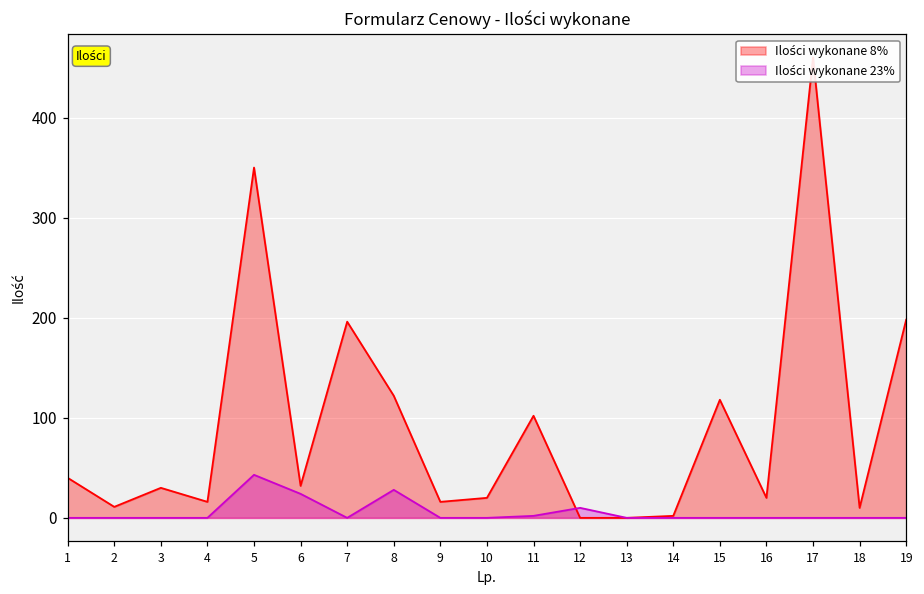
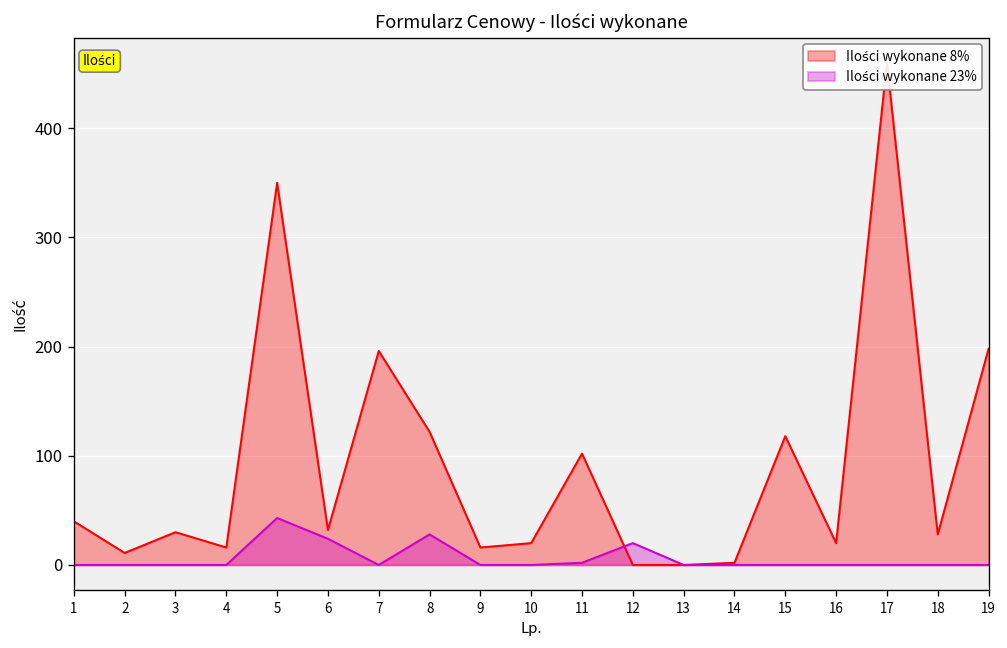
Ilości wykonane 23%, 12: 10 -> 20
Ilości wykonane 8%, 18: 10 -> 30
